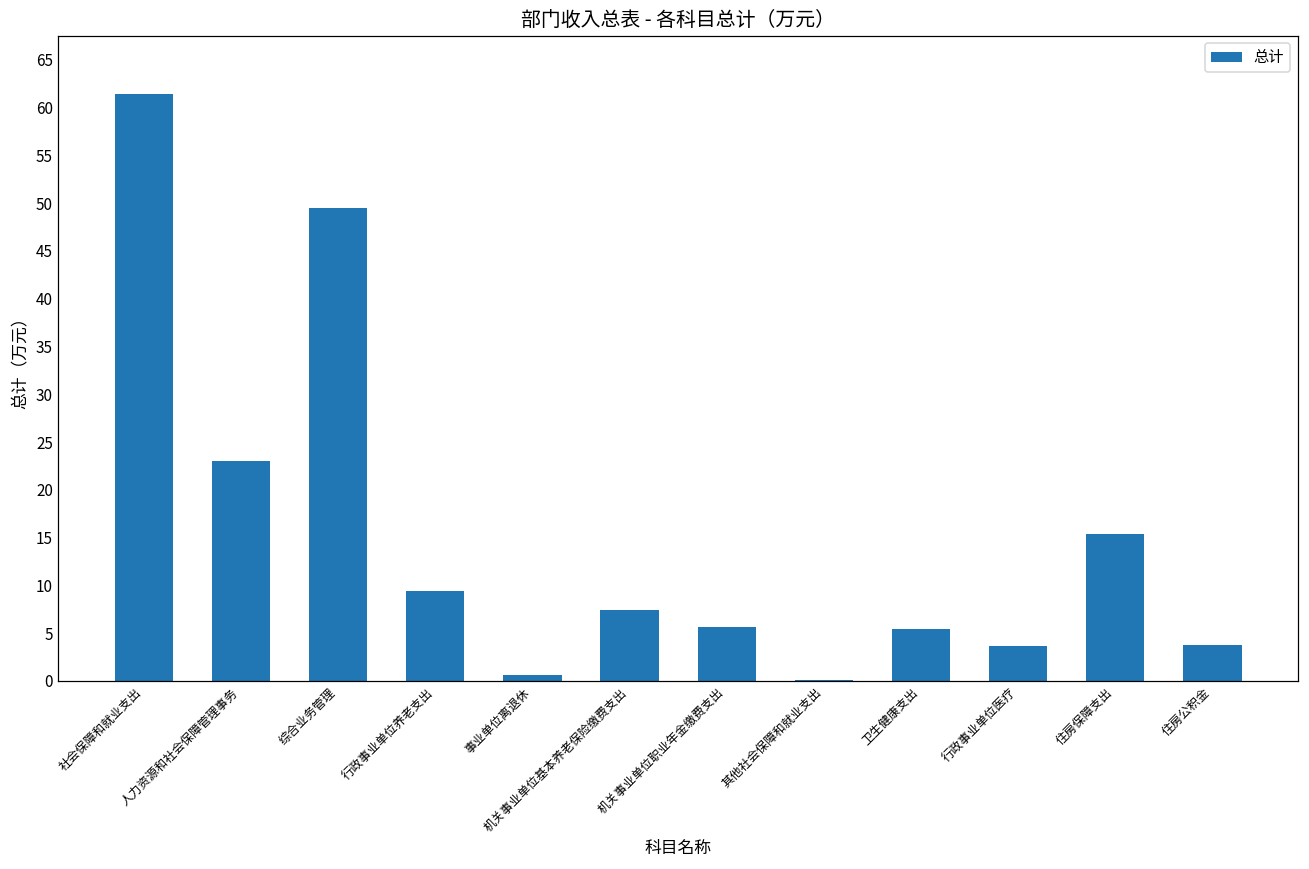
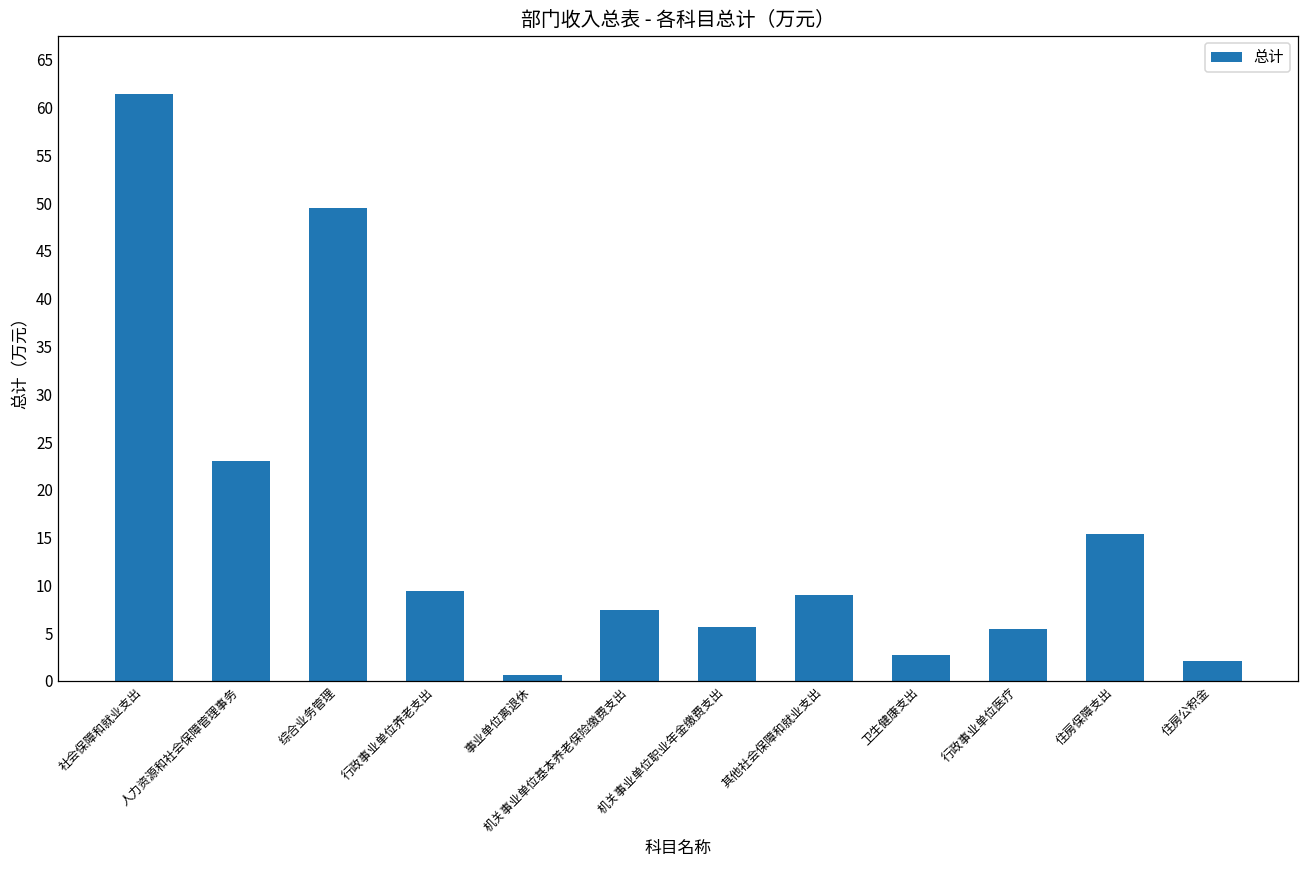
其他社会保障和就业支出: 0 -> 9
卫生健康支出: 5 -> 3
行政事业单位医疗: 4 -> 5
住房公积金: 4 -> 2
